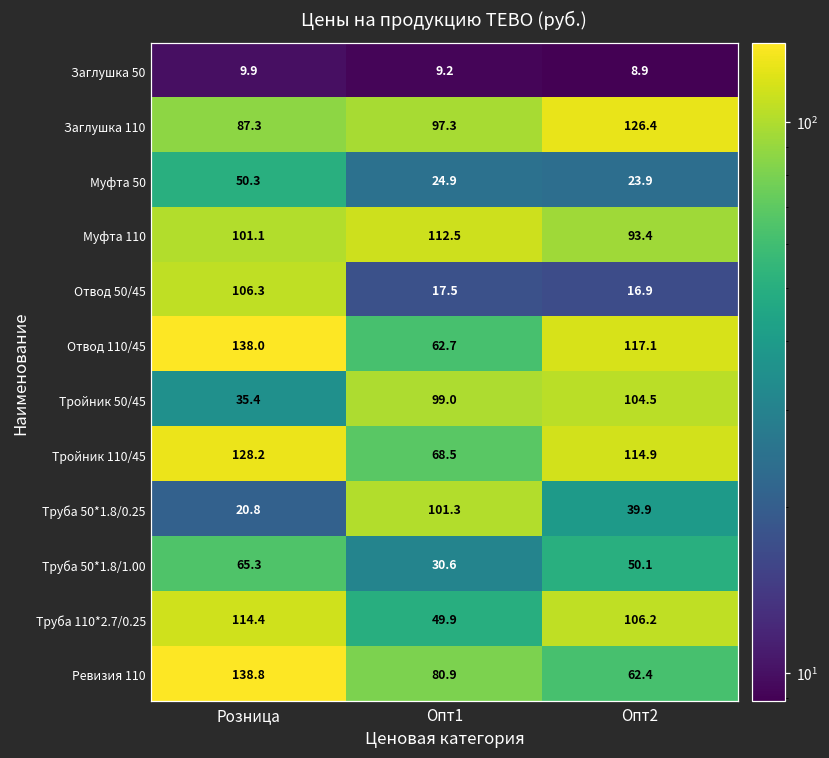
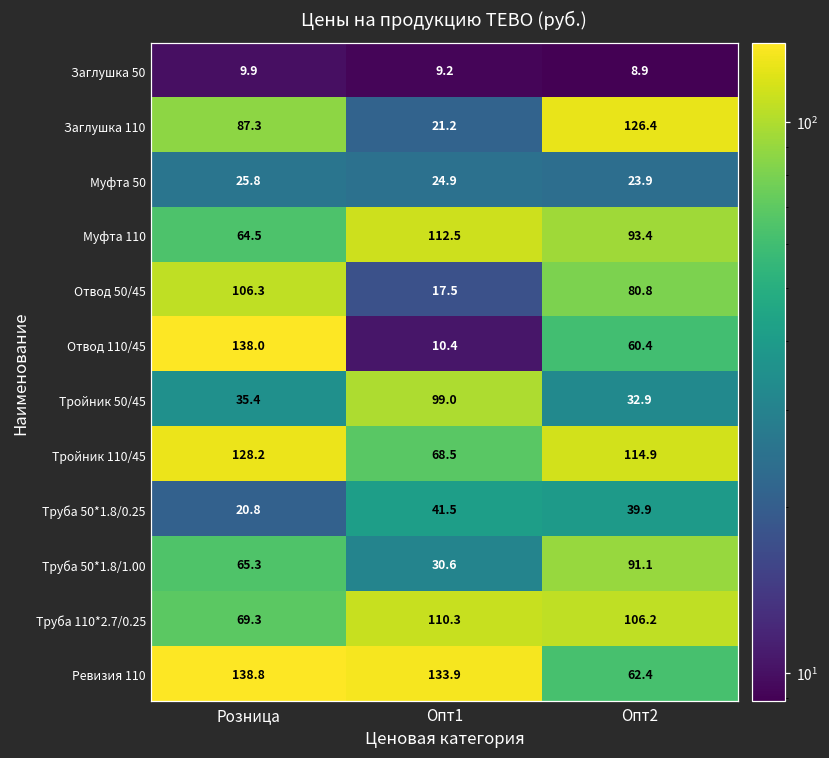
Заглушка 110, Опт1: 97.3 -> 21.2
Муфта 50, Розница: 50.3 -> 25.8
Муфта 110, Розница: 101.1 -> 64.5
Отвод 50/45, Опт2: 16.9 -> 80.8
Отвод 110/45, Опт1: 62.7 -> 10.4
Отвод 110/45, Опт2: 117.1 -> 60.4
Тройник 50/45, Опт2: 104.5 -> 32.9
Труба 50*1.8/0.25, Опт1: 101.3 -> 41.5
Труба 50*1.8/1.00, Опт2: 50.1 -> 91.1
Труба 110*2.7/0.25, Розница: 114.4 -> 69.3
Труба 110*2.7/0.25, Опт1: 49.9 -> 110.3
Ревизия 110, Опт1: 80.9 -> 133.9
